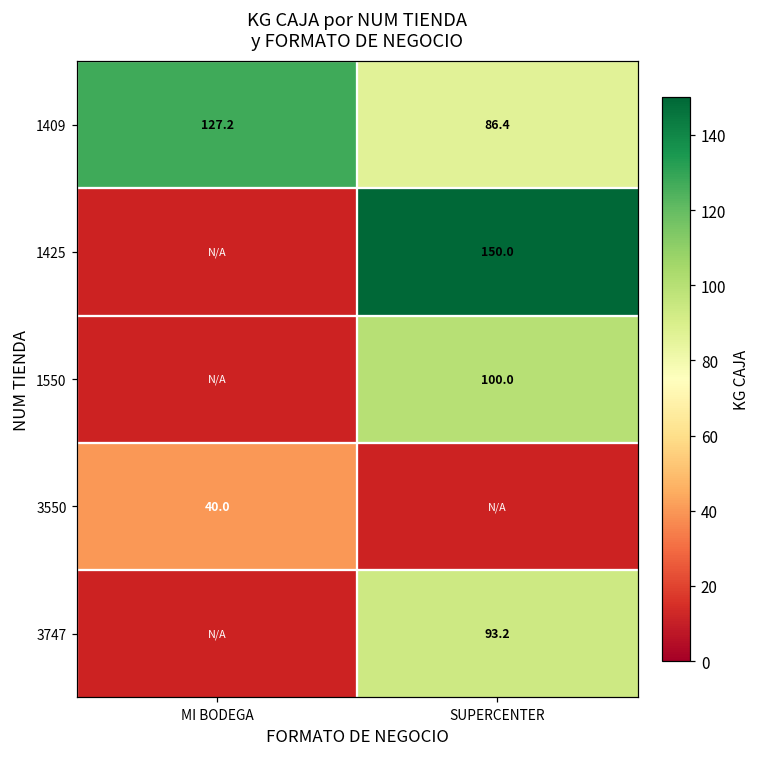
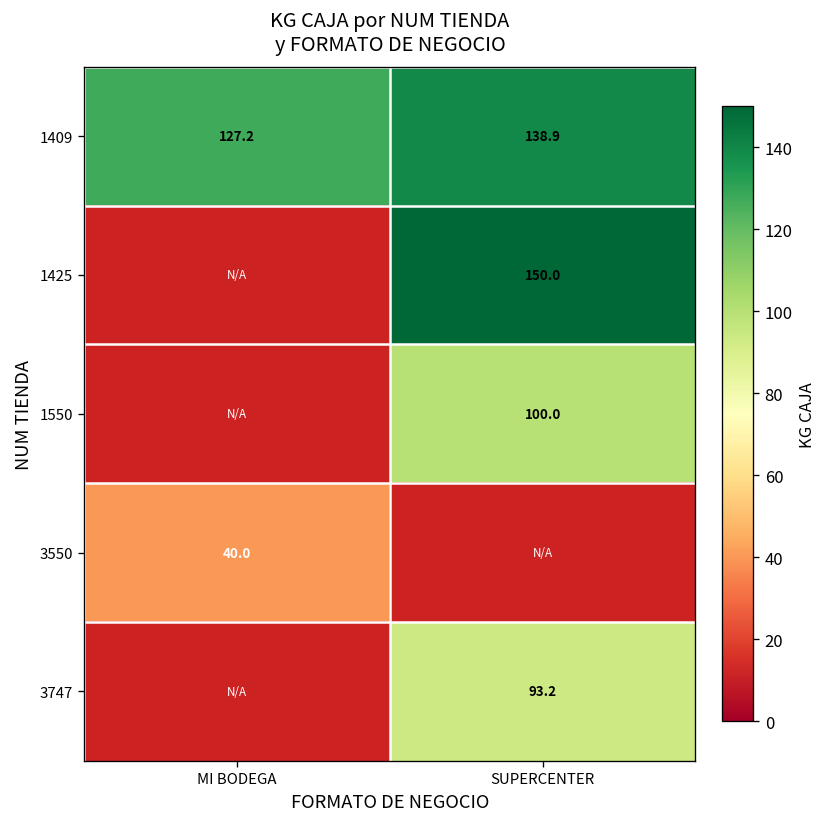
1409, SUPERCENTER: 86.4 -> 138.9
